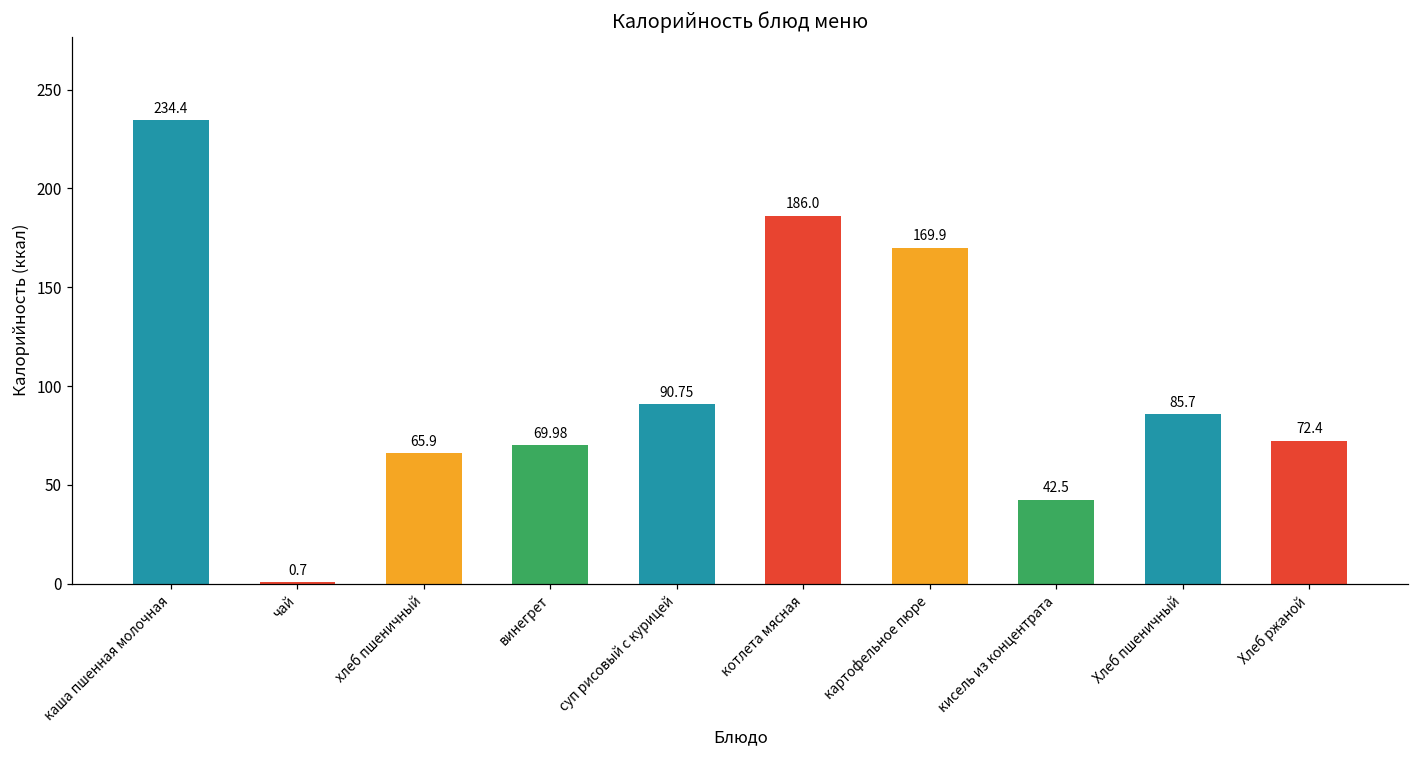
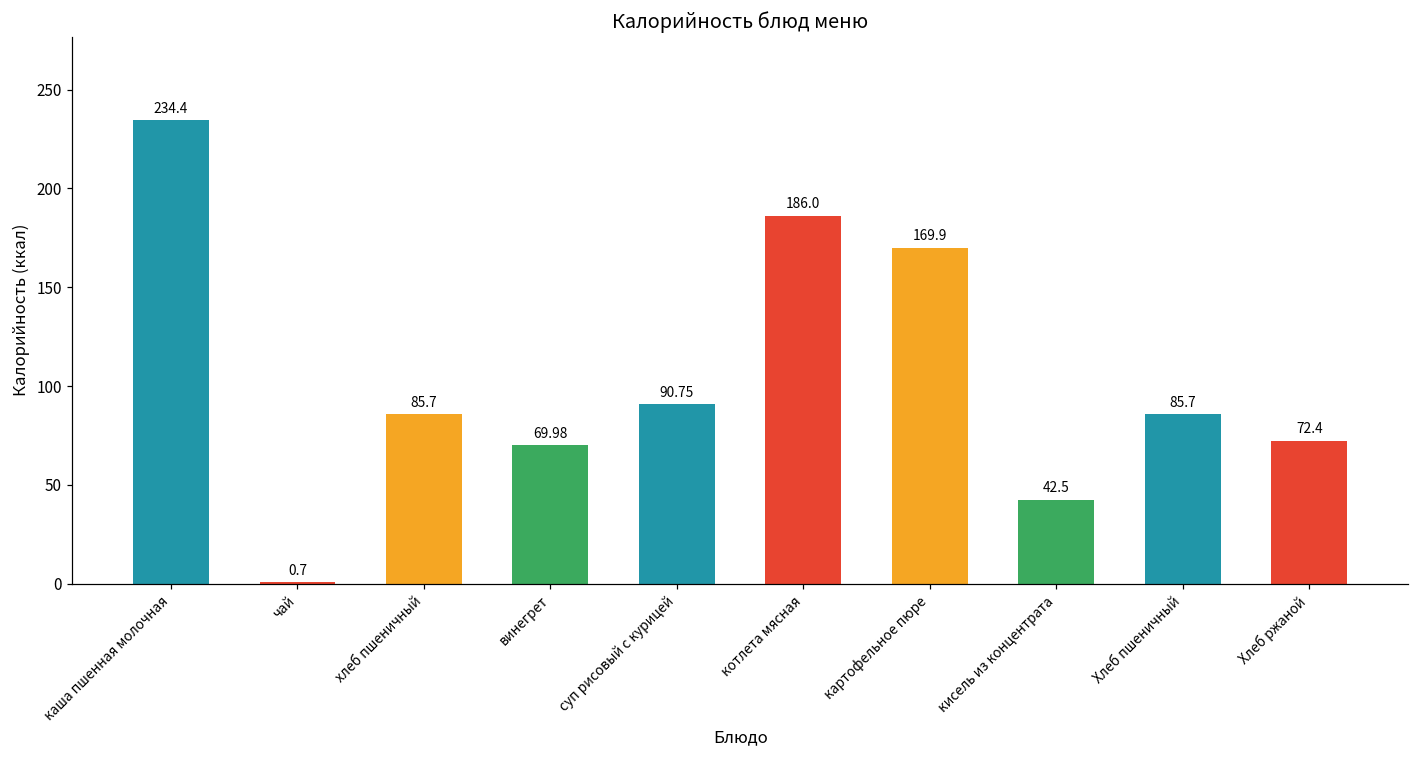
хлеб пшеничный: 65.9 -> 85.7
